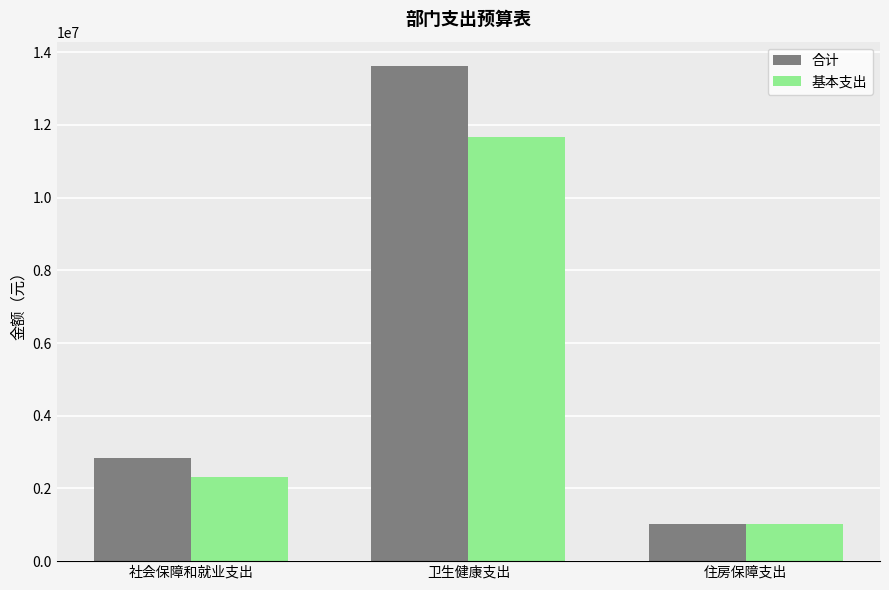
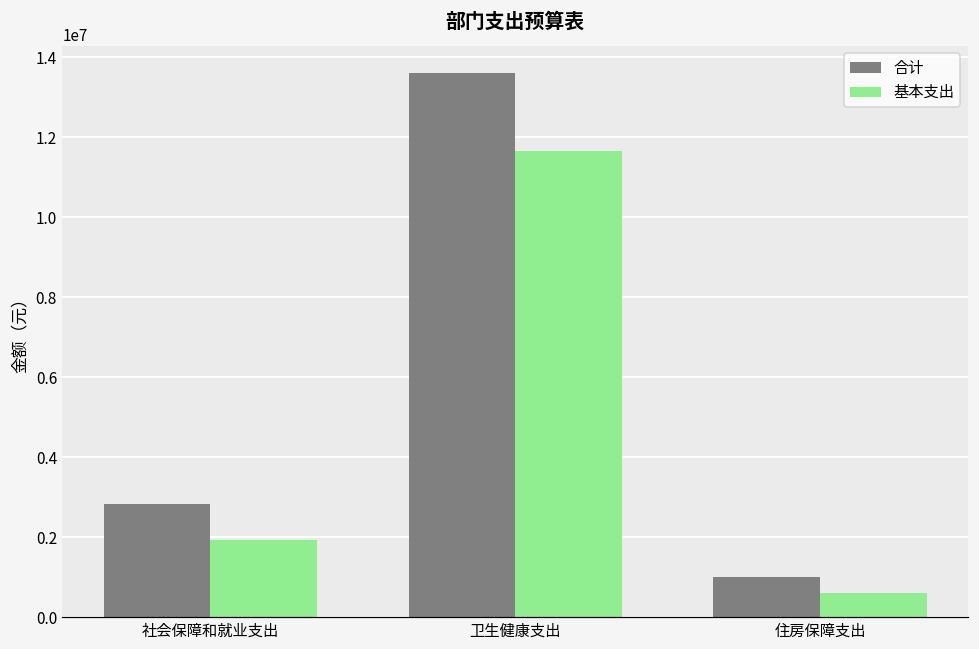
基本支出, 社会保障和就业支出: 2300000 -> 1900000
基本支出, 住房保障支出: 1000000 -> 600000
